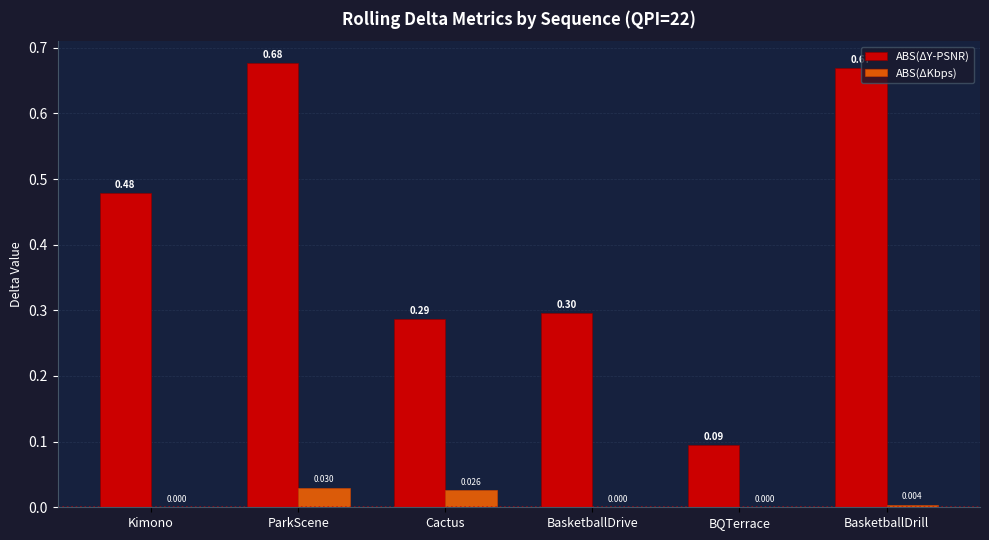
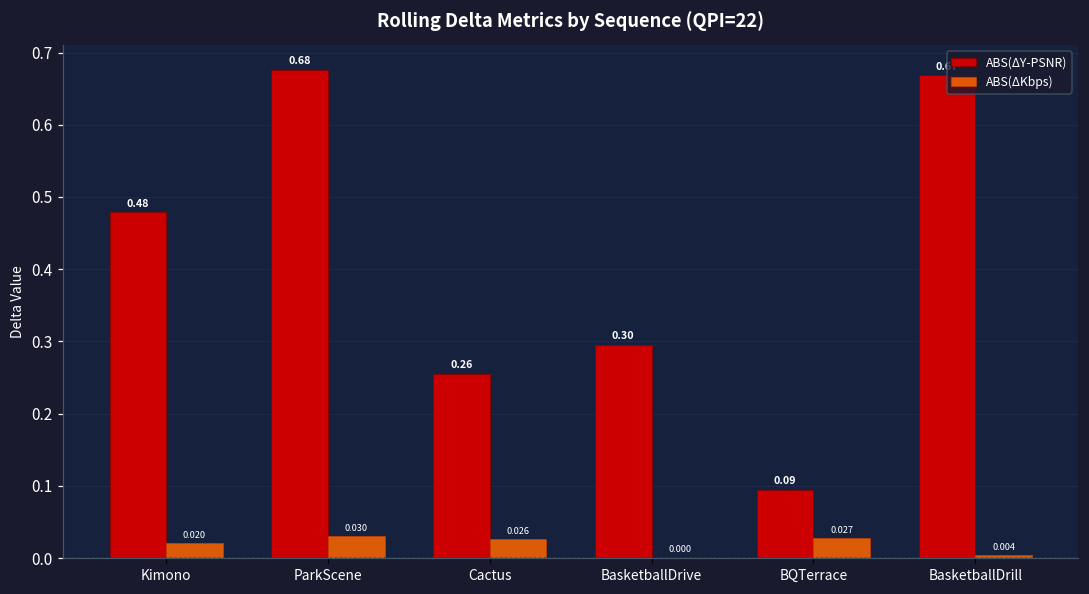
ABS(ΔKbps), Kimono: 0.000 -> 0.020
ABS(ΔY-PSNR), Cactus: 0.29 -> 0.26
ABS(ΔKbps), BQTerrace: 0.000 -> 0.027
